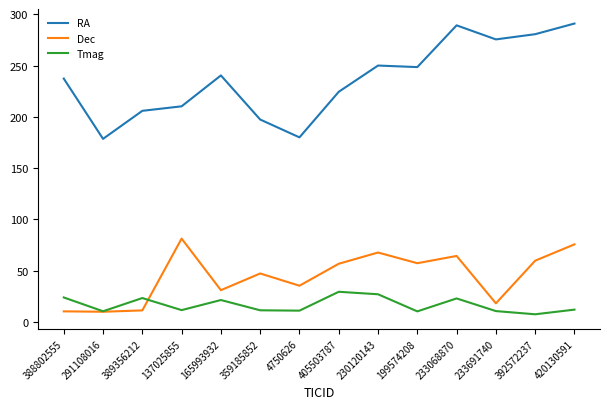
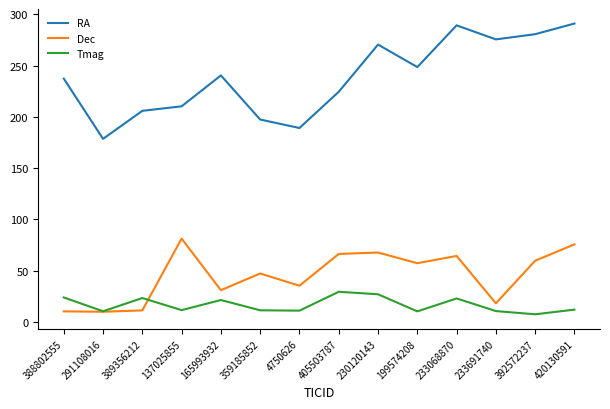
RA, 4750626: 180 -> 189
Dec, 405503787: 57 -> 66
RA, 230120143: 250 -> 271
